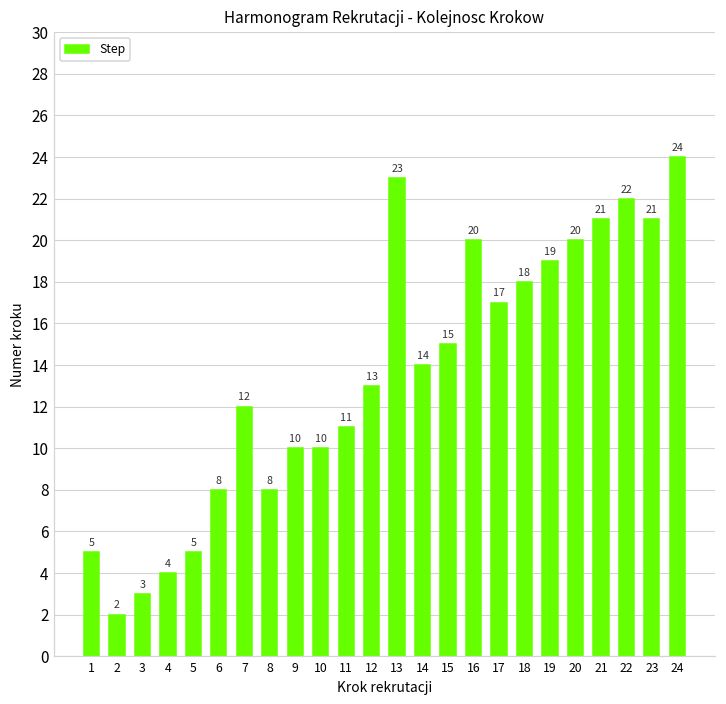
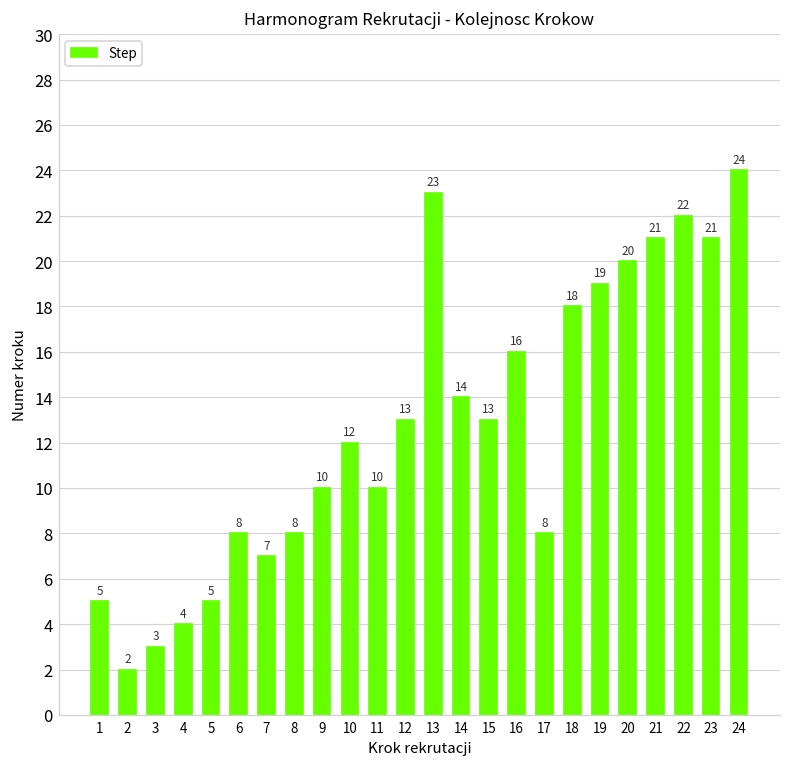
7: 12 -> 7
10: 10 -> 12
11: 11 -> 10
15: 15 -> 13
16: 20 -> 16
17: 17 -> 8
